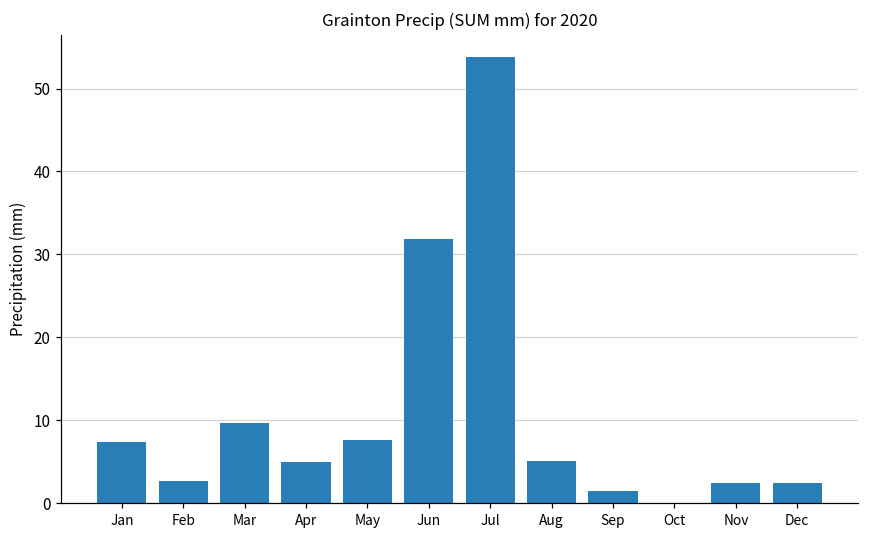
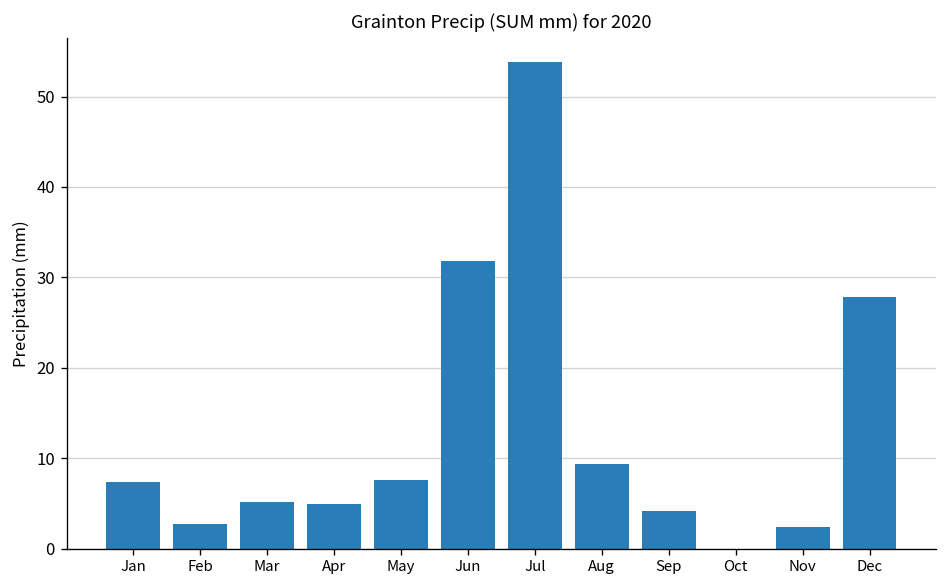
Mar: 10 -> 5
Aug: 5 -> 9
Sep: 2 -> 4
Dec: 2 -> 28
